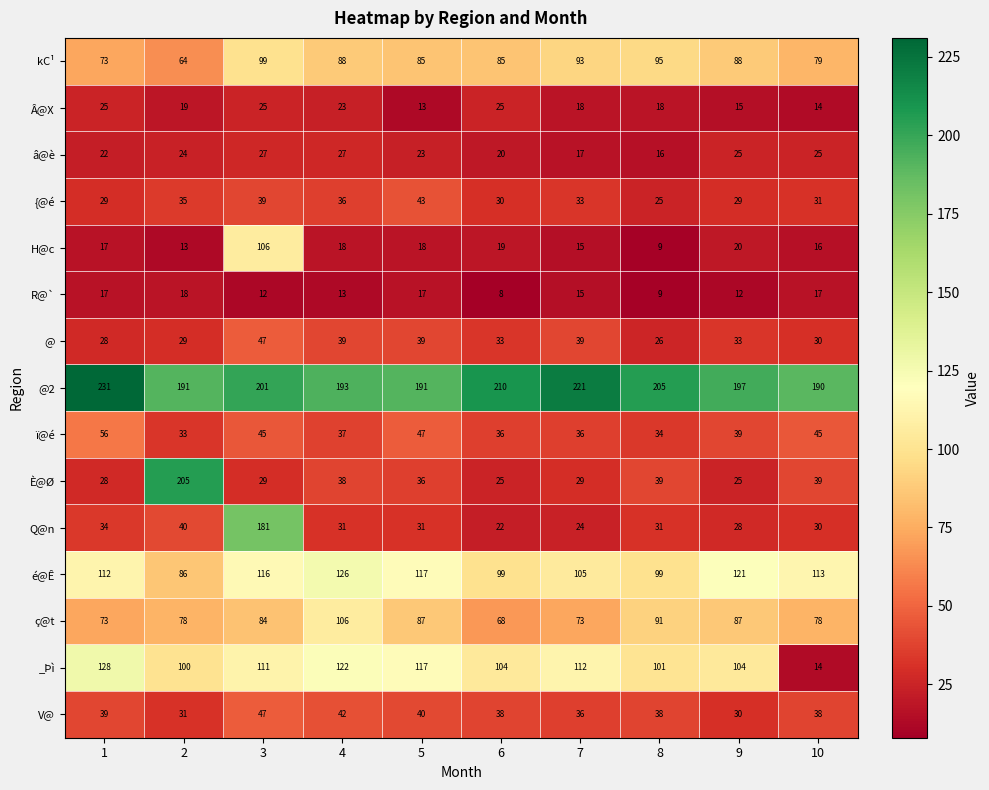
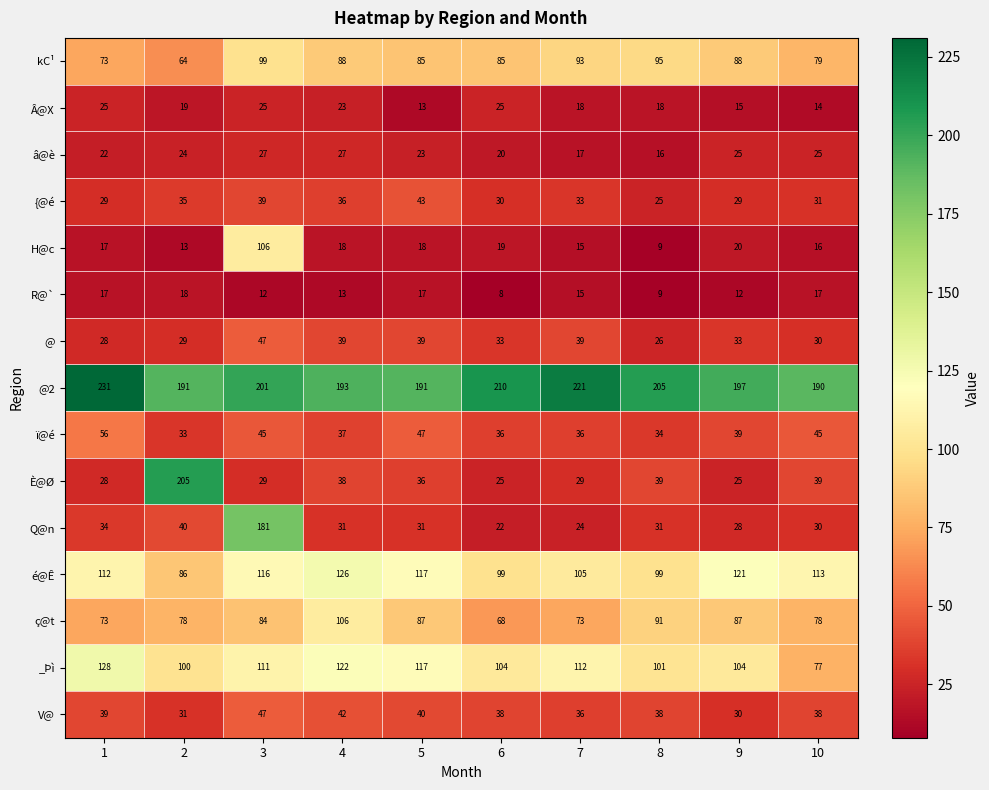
_Þì, 10: 14 -> 77
